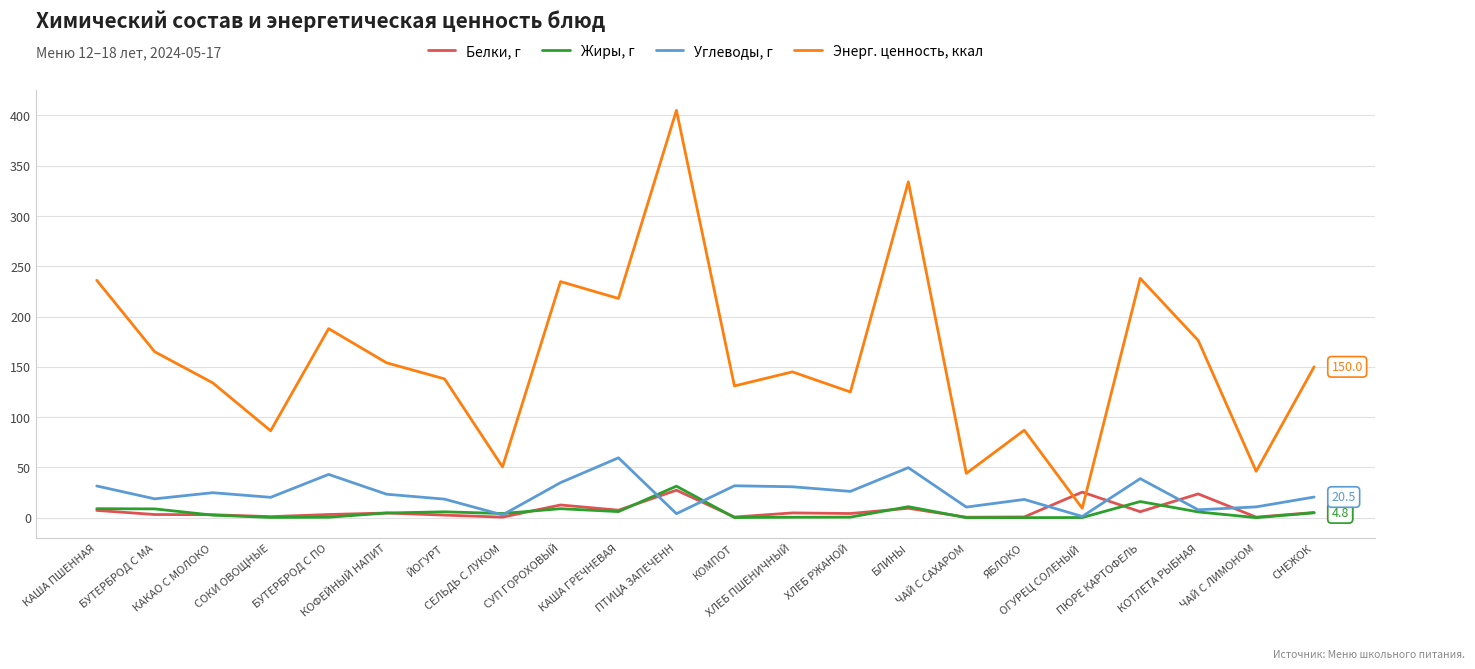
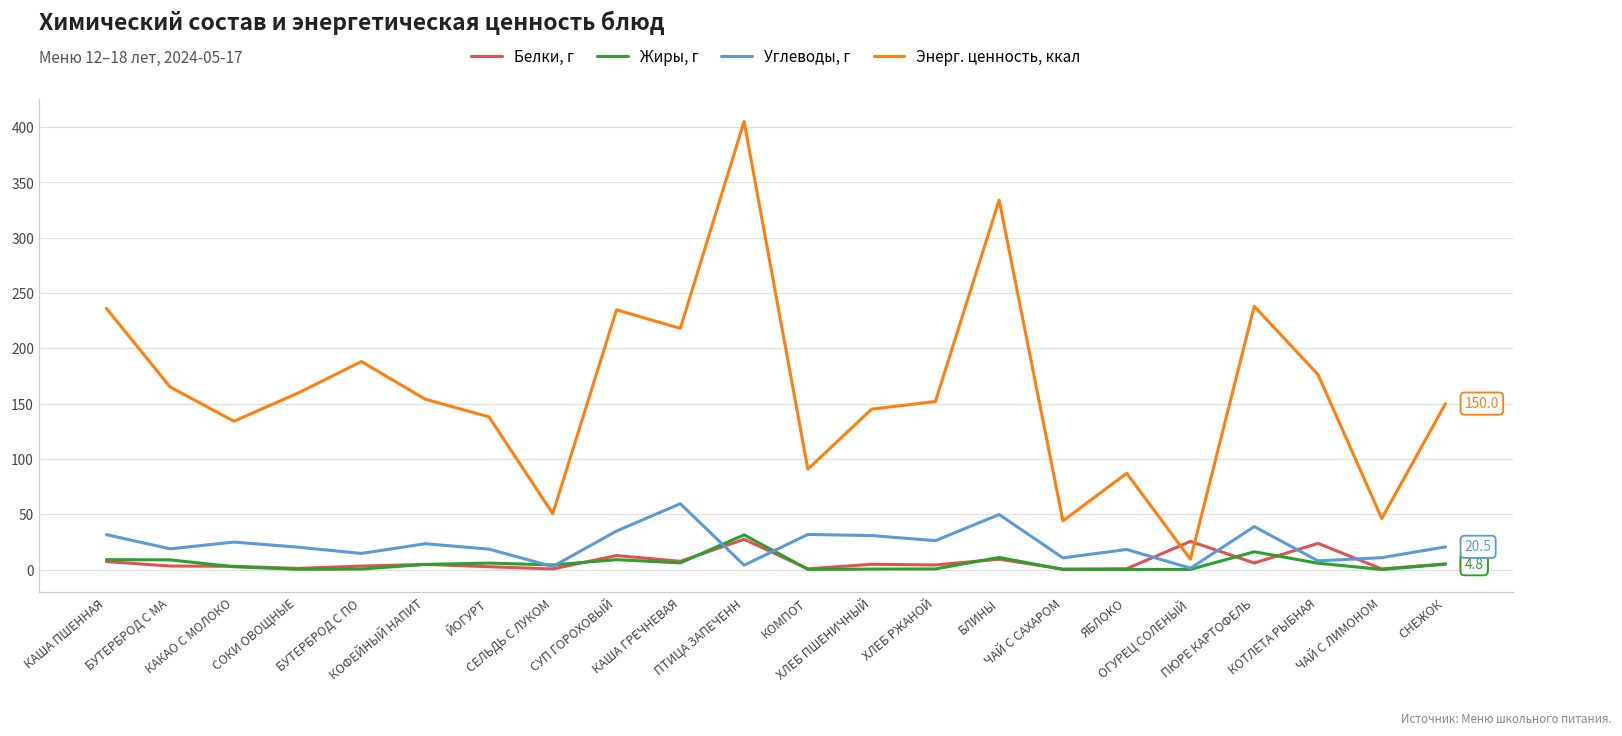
Энерг. ценность, ккал, СОКИ ОВОЩНЫЕ: 86 -> 159
Углеводы, г, БУТЕРБРОД С ПО: 43 -> 15
Энерг. ценность, ккал, КОМПОТ: 131 -> 91
Энерг. ценность, ккал, ХЛЕБ РЖАНОЙ: 125 -> 152
